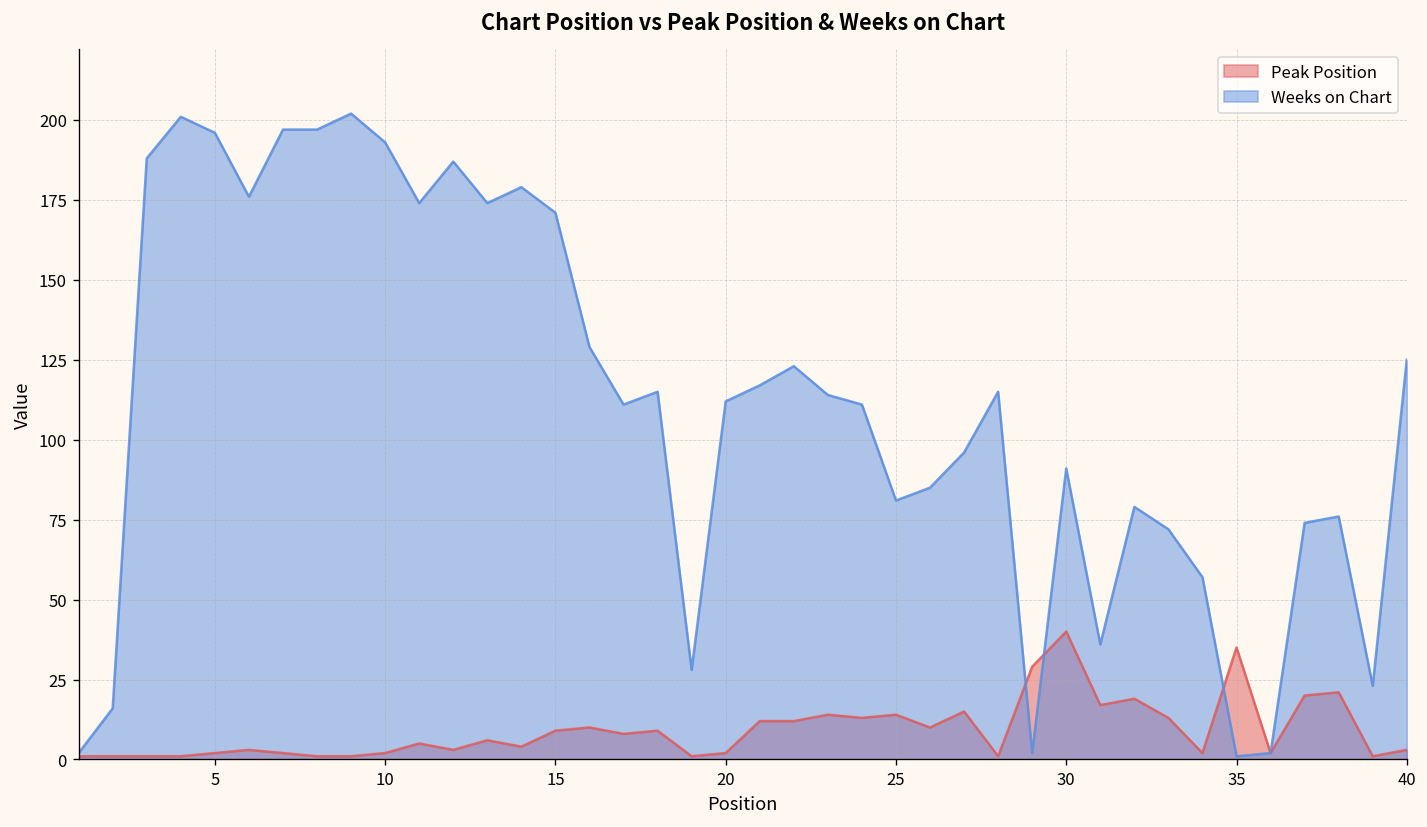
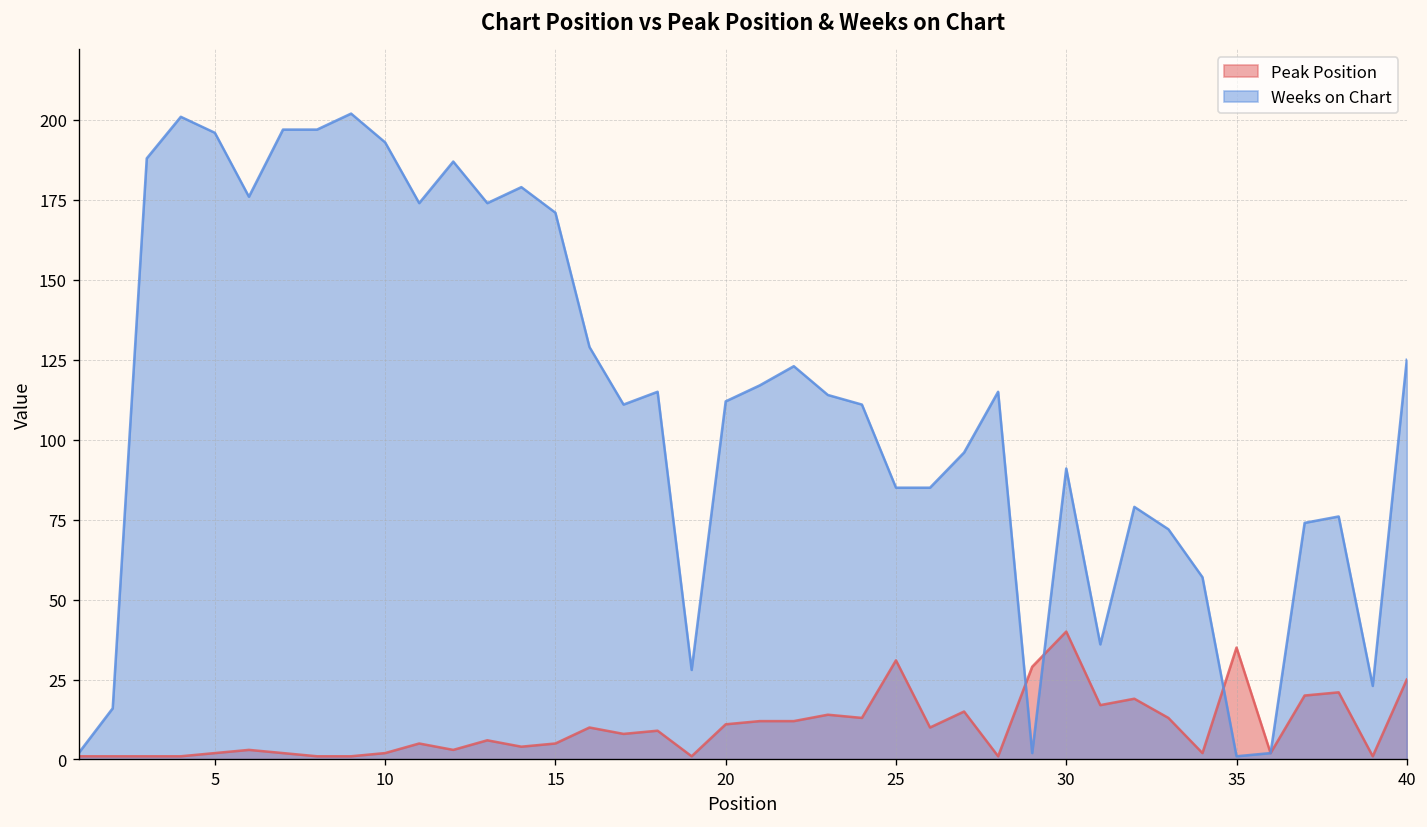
Peak Position, 15: 9 -> 5
Peak Position, 20: 2 -> 11
Peak Position, 25: 14 -> 31
Weeks on Chart, 25: 81 -> 85
Peak Position, 40: 3 -> 25
